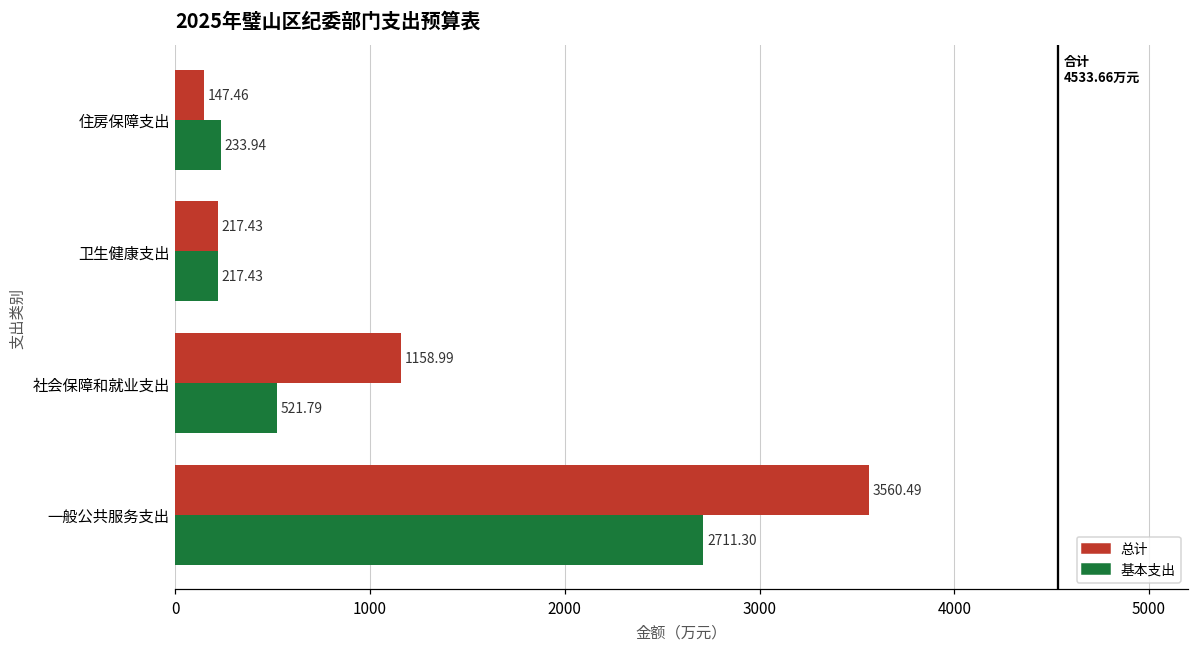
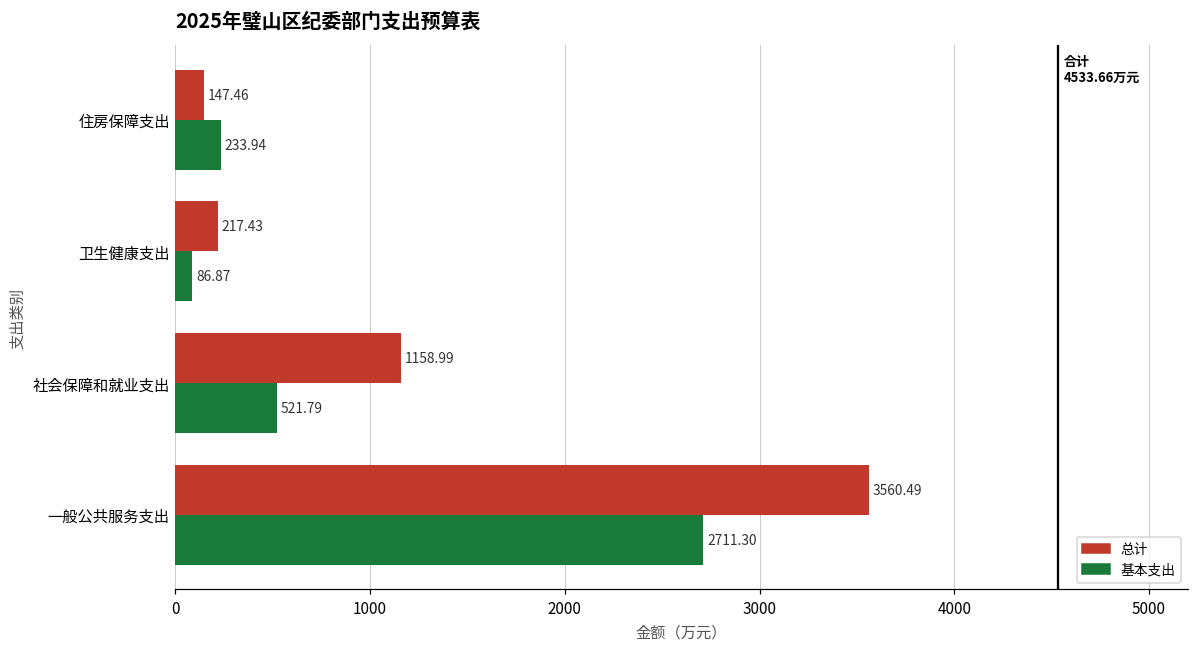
基本支出, 卫生健康支出: 217.43 -> 86.87
